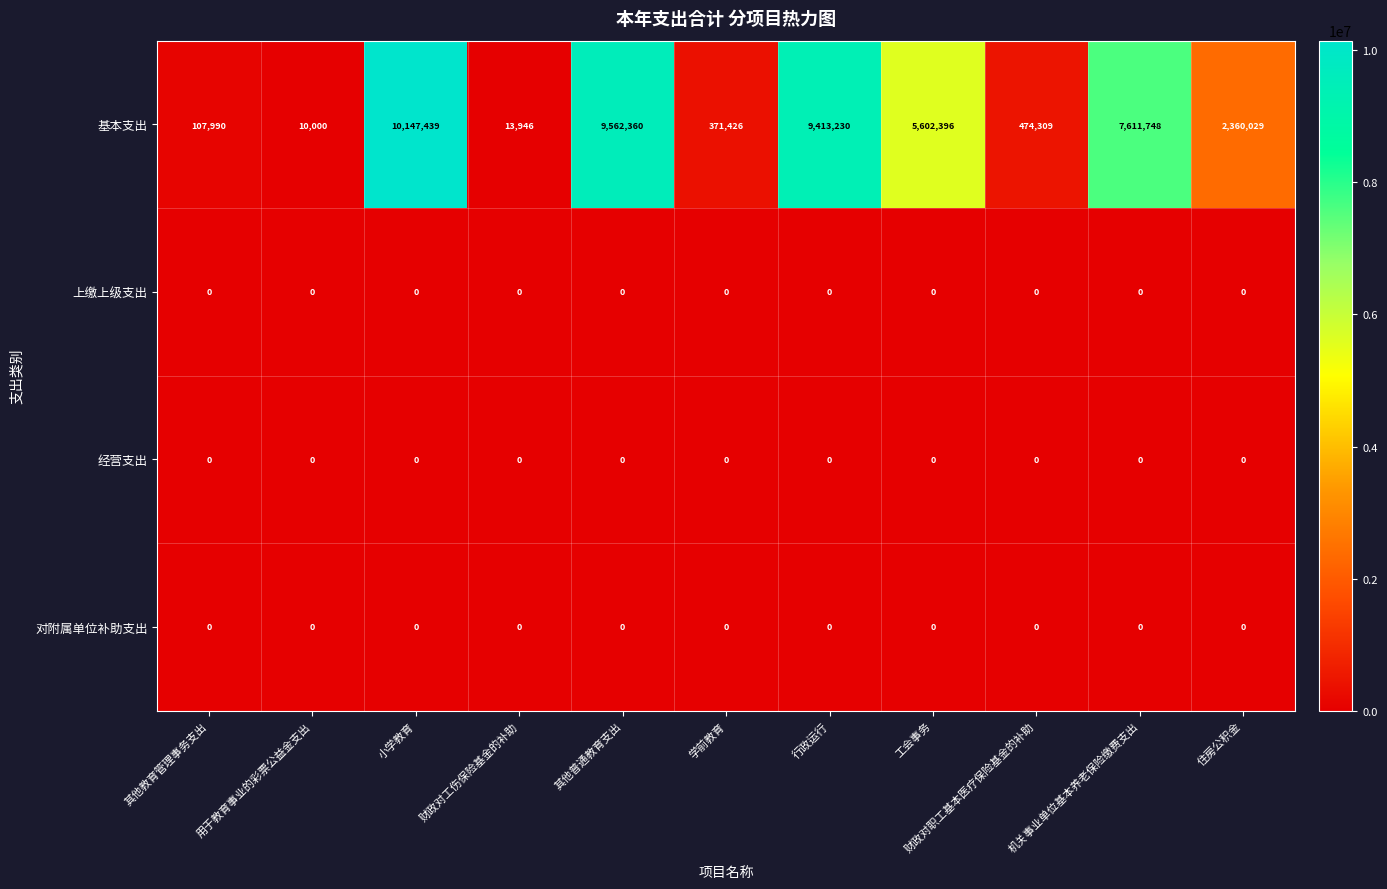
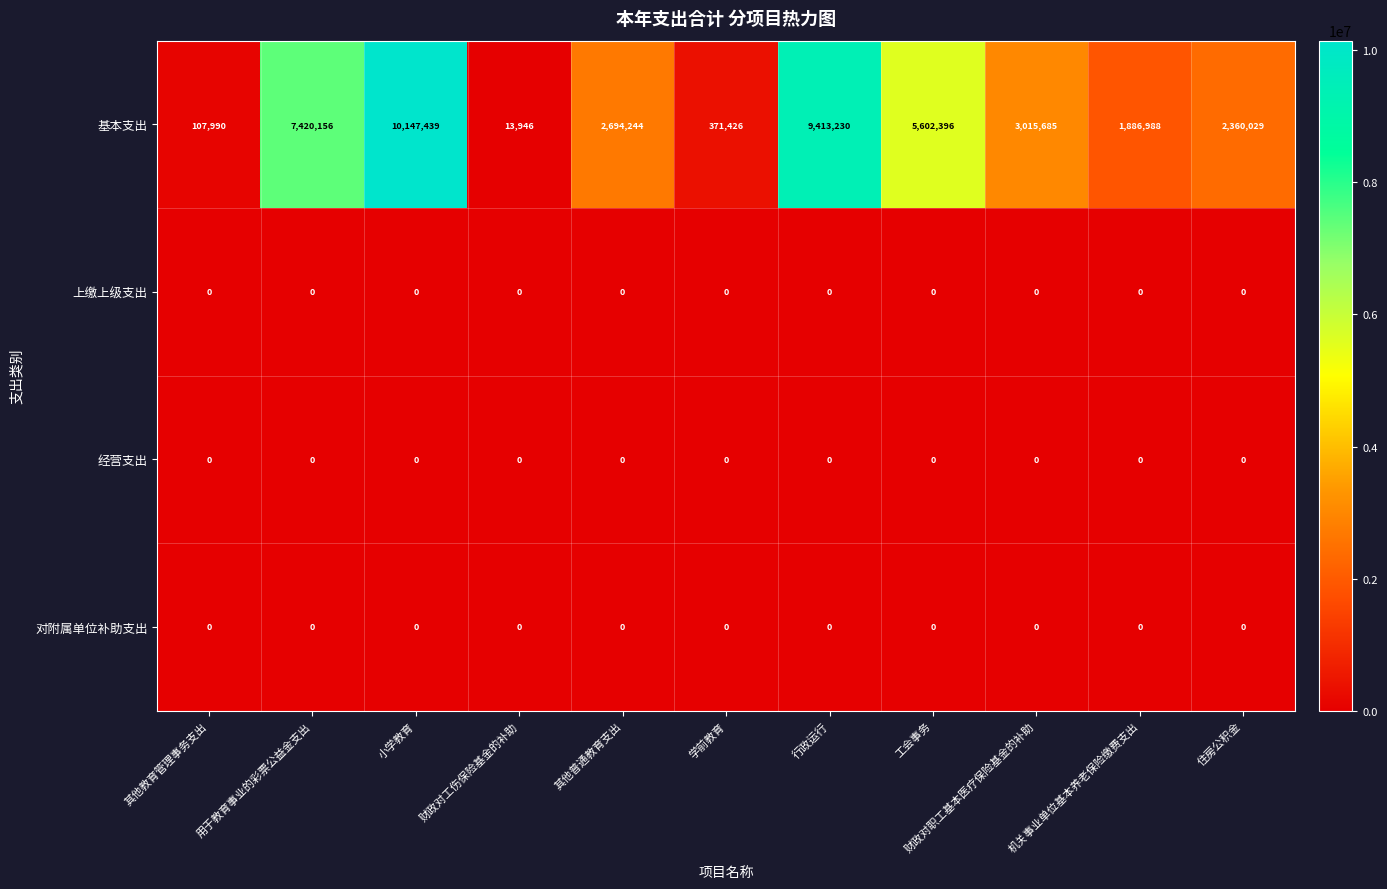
基本支出, 用于教育事业的彩票公益金支出: 10,000 -> 7,420,156
基本支出, 其他普通教育支出: 9,562,360 -> 2,694,244
基本支出, 财政对职工基本医疗保险基金的补助: 474,309 -> 3,015,685
基本支出, 机关事业单位基本养老保险缴费支出: 7,611,748 -> 1,886,988
